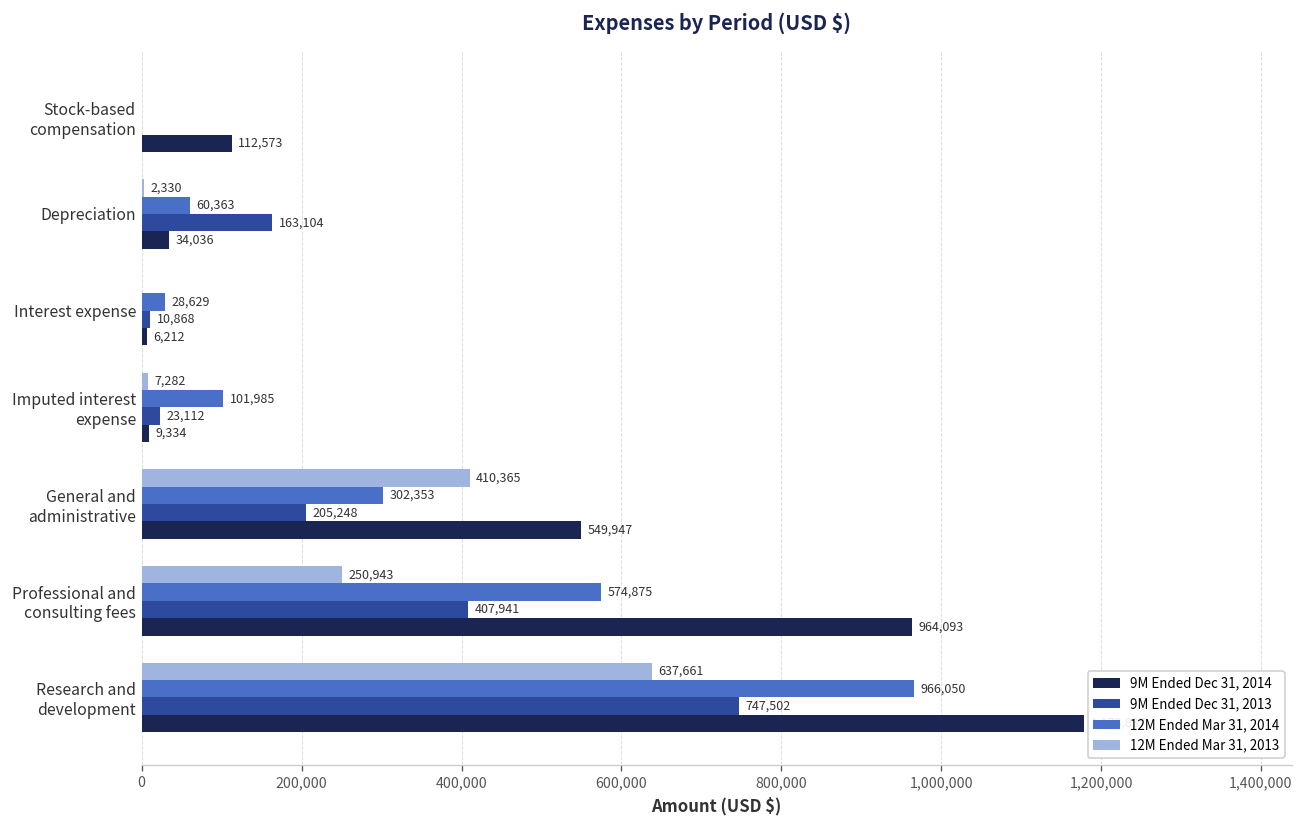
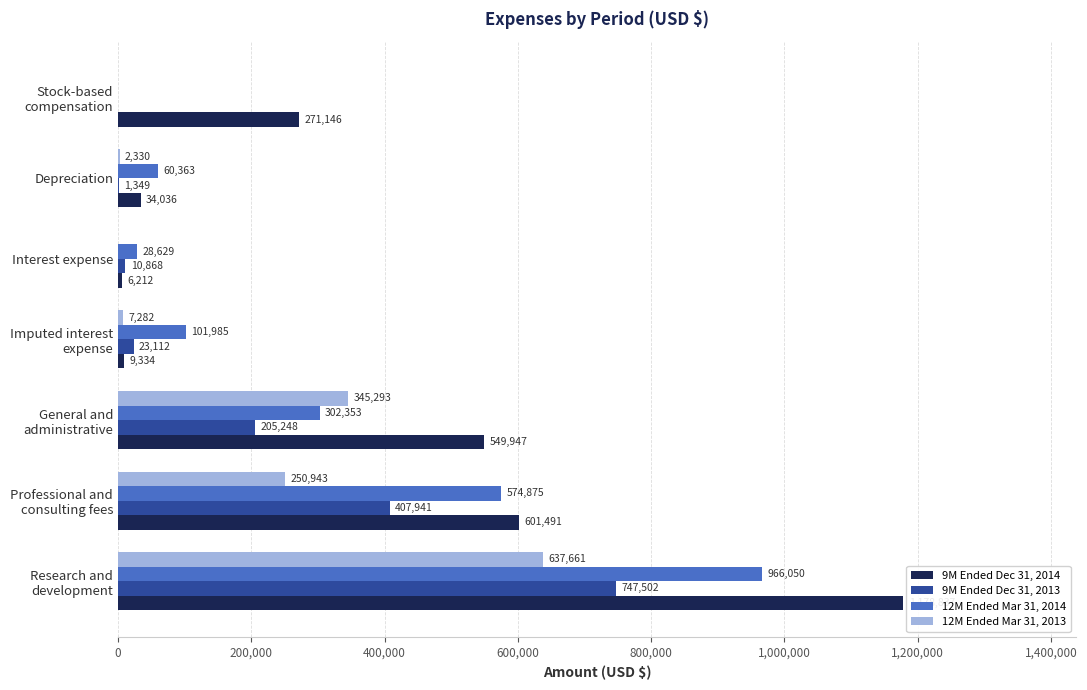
9M Ended Dec 31, 2014, Stock-based compensation: 112,573 -> 271,146
9M Ended Dec 31, 2013, Depreciation: 163,104 -> 1,349
12M Ended Mar 31, 2013, General and administrative: 410,365 -> 345,293
9M Ended Dec 31, 2014, Professional and consulting fees: 964,093 -> 601,491
